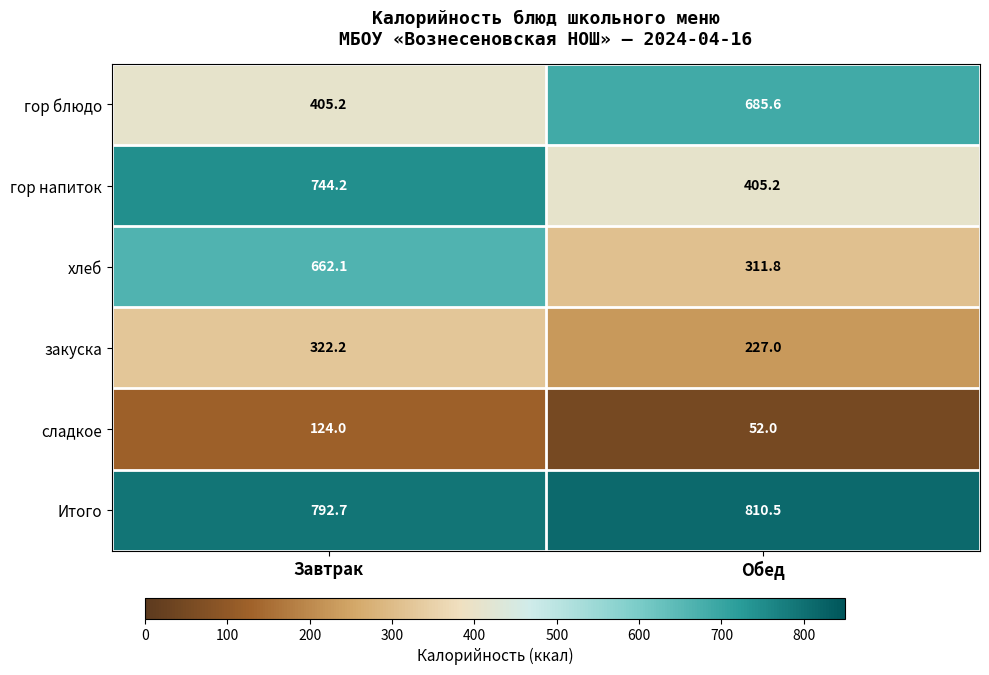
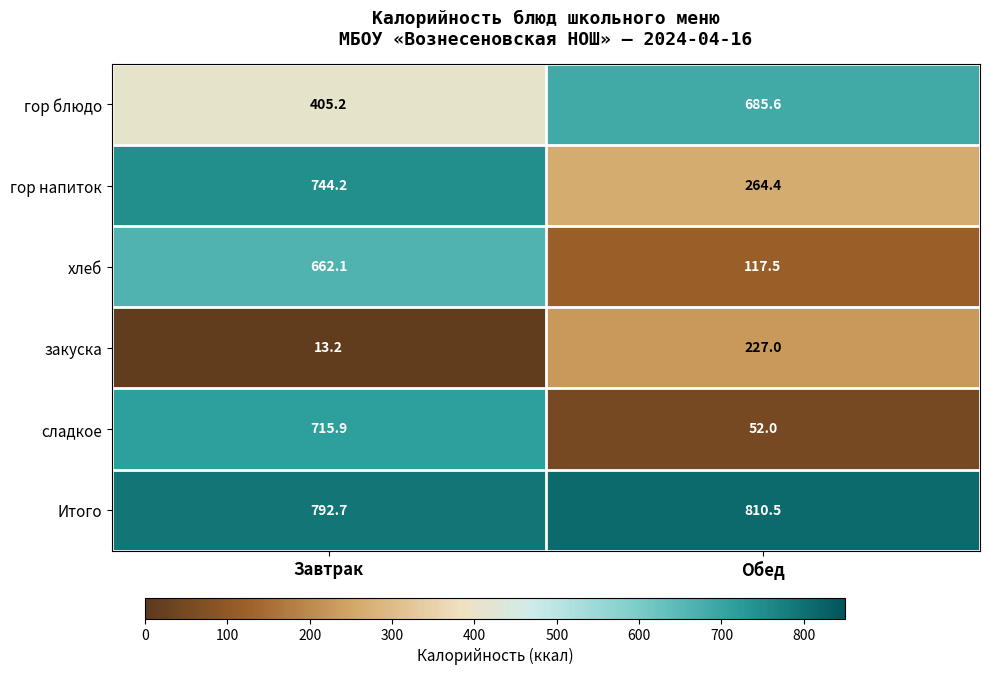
гор напиток, Обед: 405.2 -> 264.4
хлеб, Обед: 311.8 -> 117.5
закуска, Завтрак: 322.2 -> 13.2
сладкое, Завтрак: 124.0 -> 715.9
